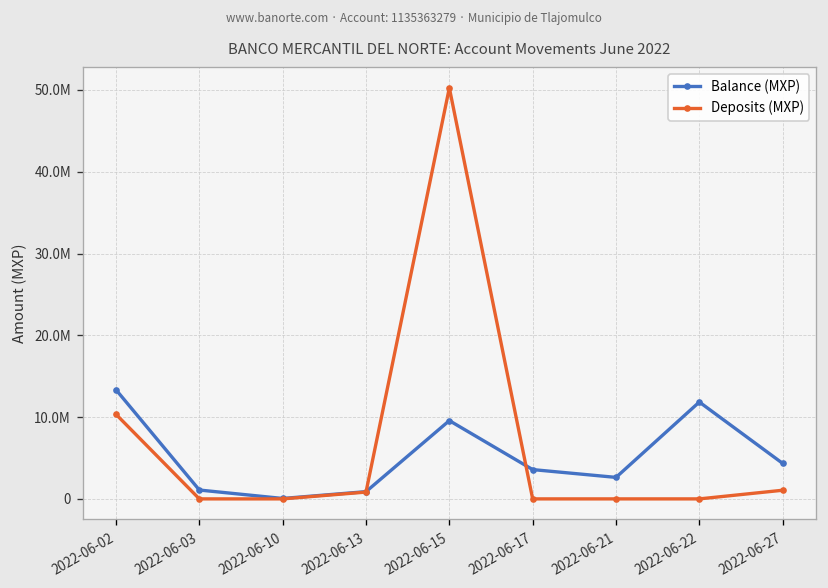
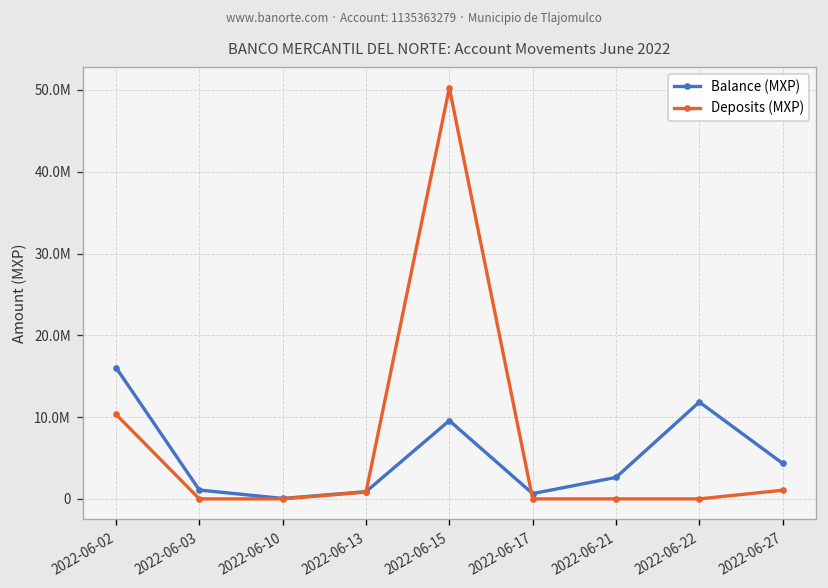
Balance (MXP), 2022-06-02: 13000000 -> 16000000
Balance (MXP), 2022-06-17: 4000000 -> 1000000
